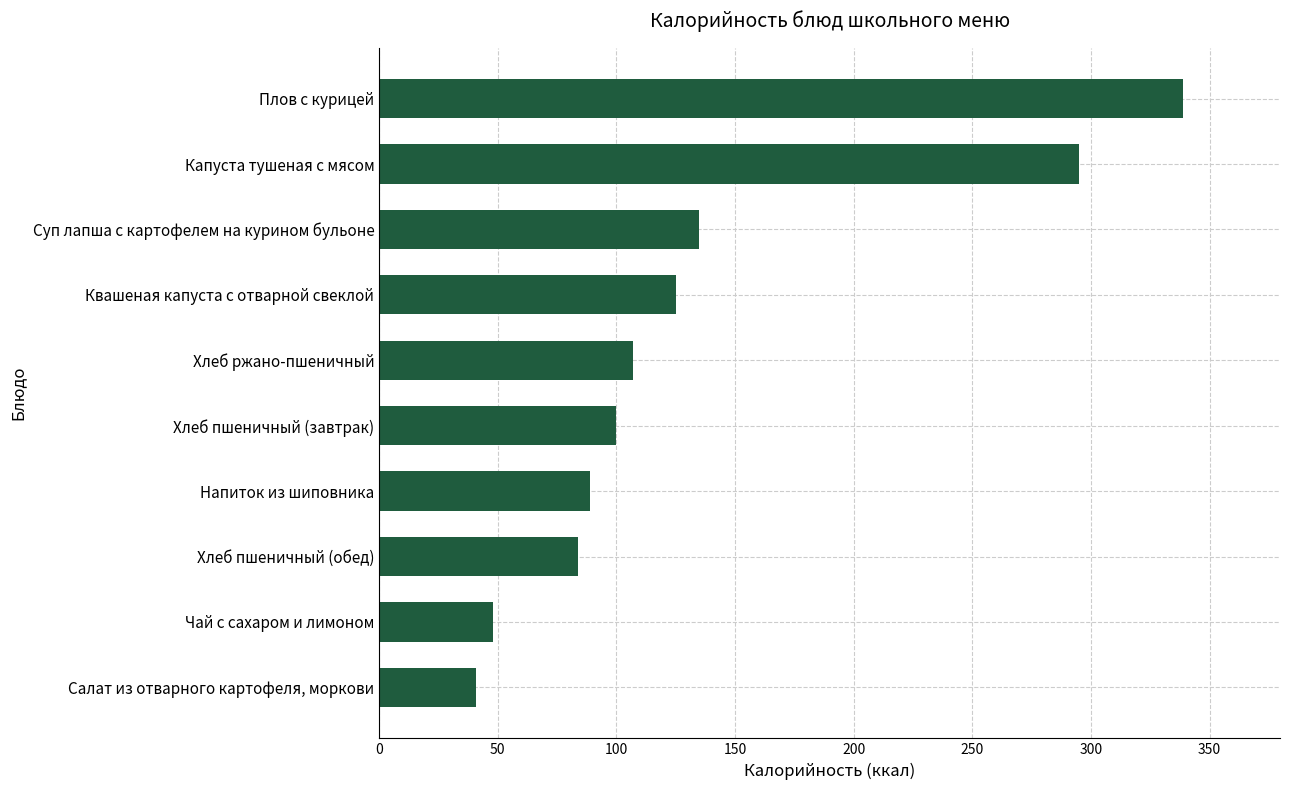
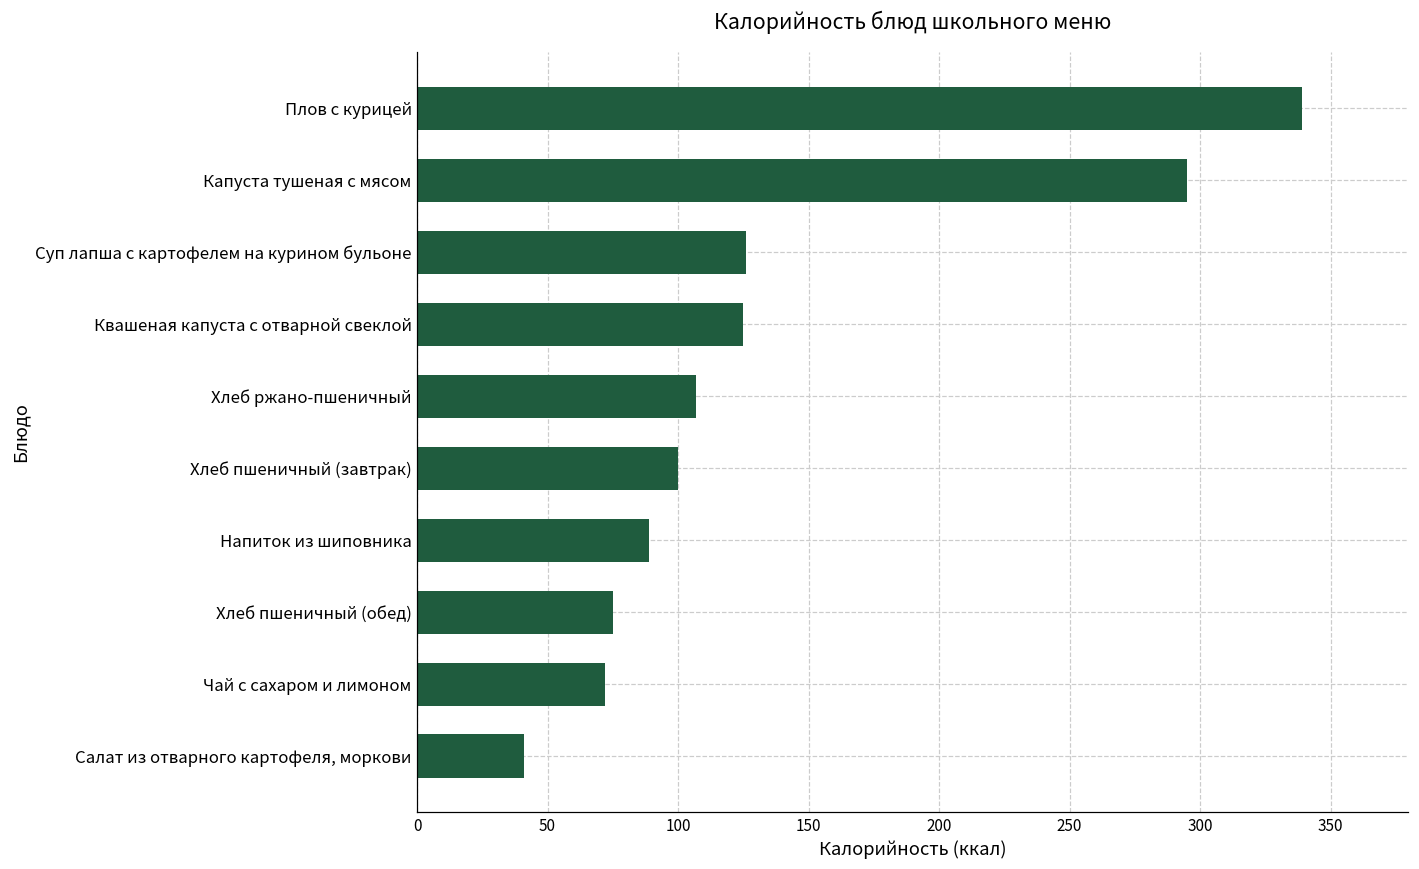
Суп лапша с картофелем на курином бульоне: 135 -> 126
Хлеб пшеничный (обед): 84 -> 75
Чай с сахаром и лимоном: 48 -> 72
